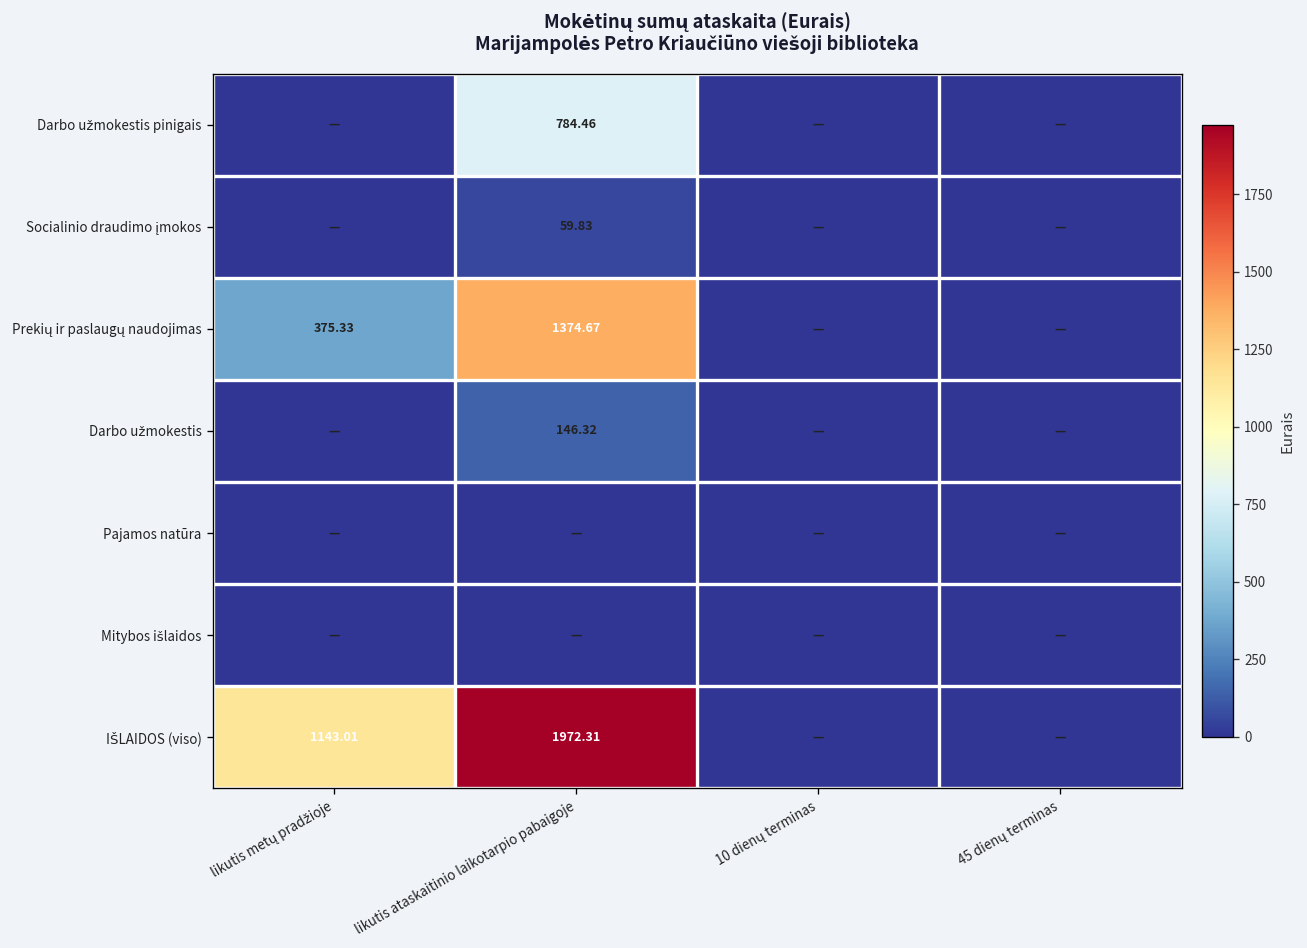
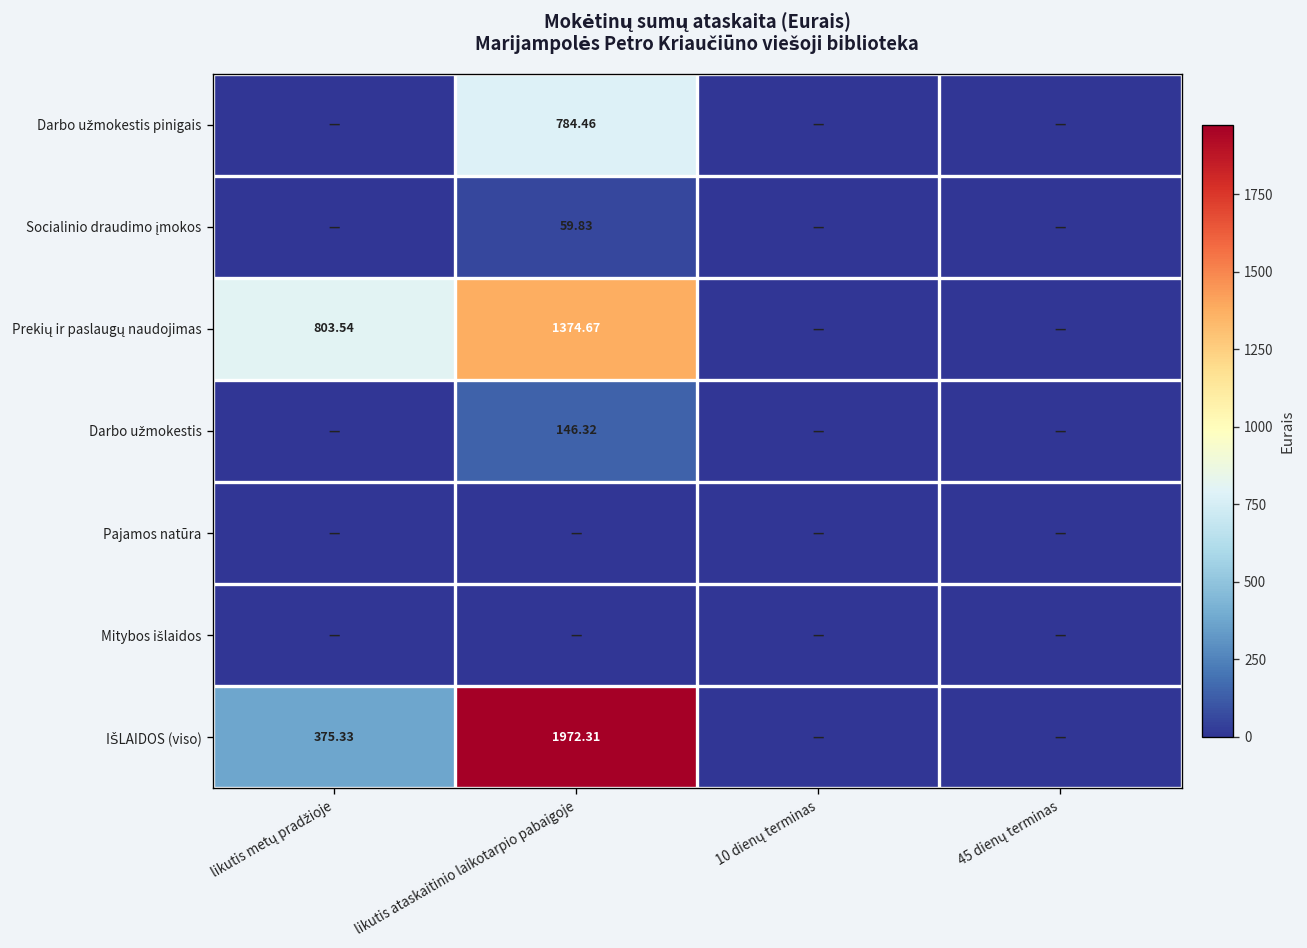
Prekių ir paslaugų naudojimas, likutis metų pradžioje: 375.33 -> 803.54
IŠLAIDOS (viso), likutis metų pradžioje: 1143.01 -> 375.33
